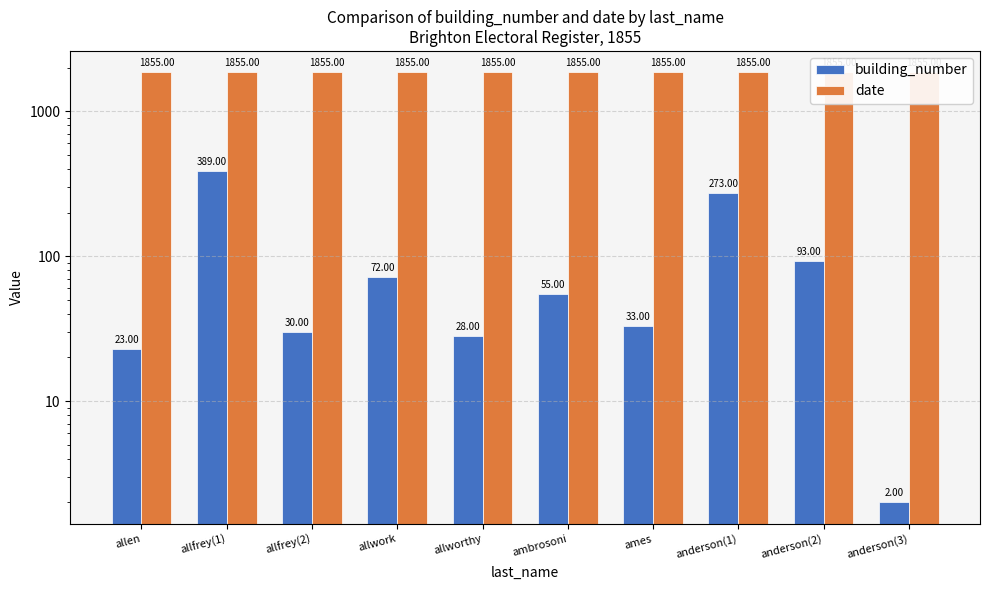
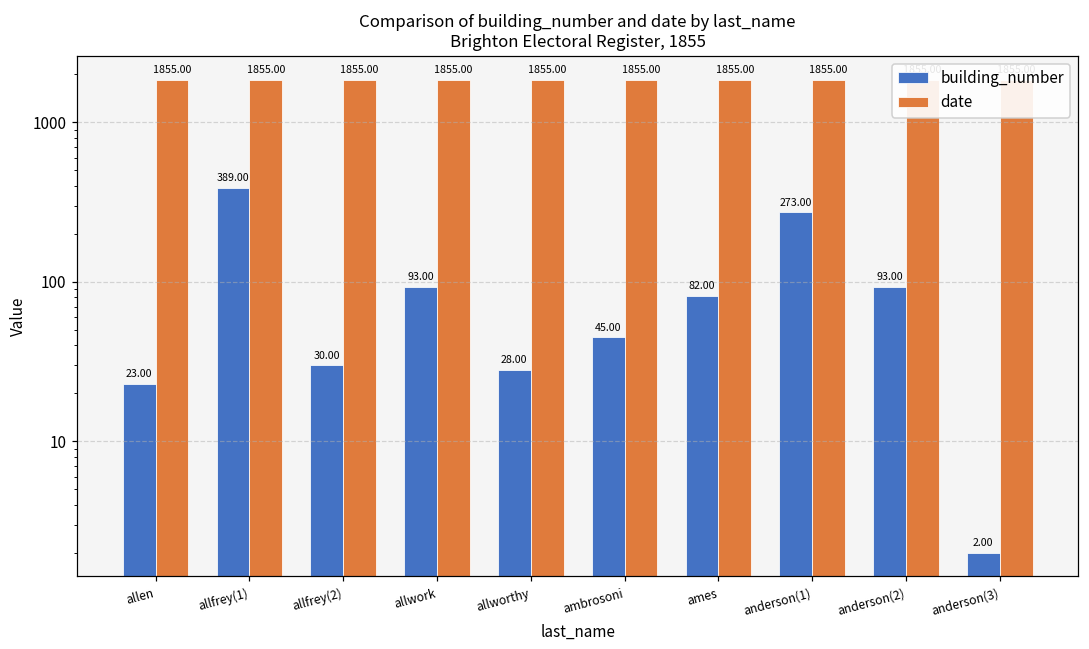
building_number, allwork: 72.00 -> 93.00
building_number, ambrosoni: 55.00 -> 45.00
building_number, ames: 33.00 -> 82.00
